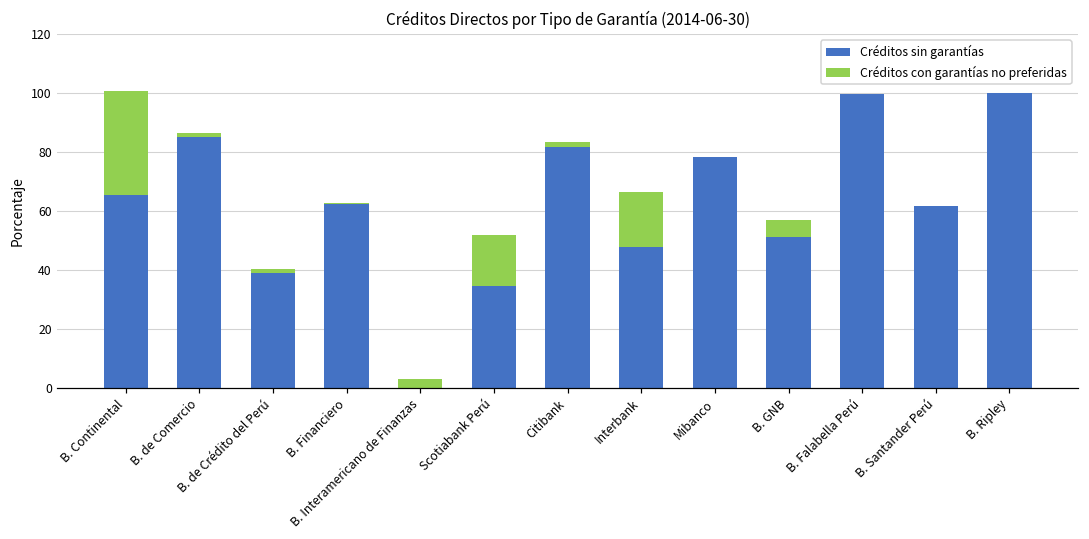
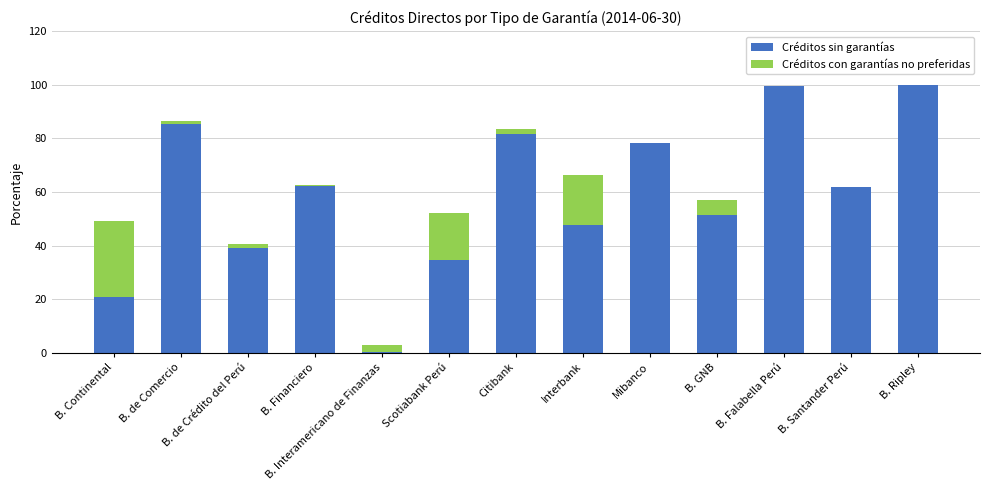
Créditos sin garantías, B. Continental: 66 -> 21
Créditos con garantías no preferidas, B. Continental: 35 -> 28
